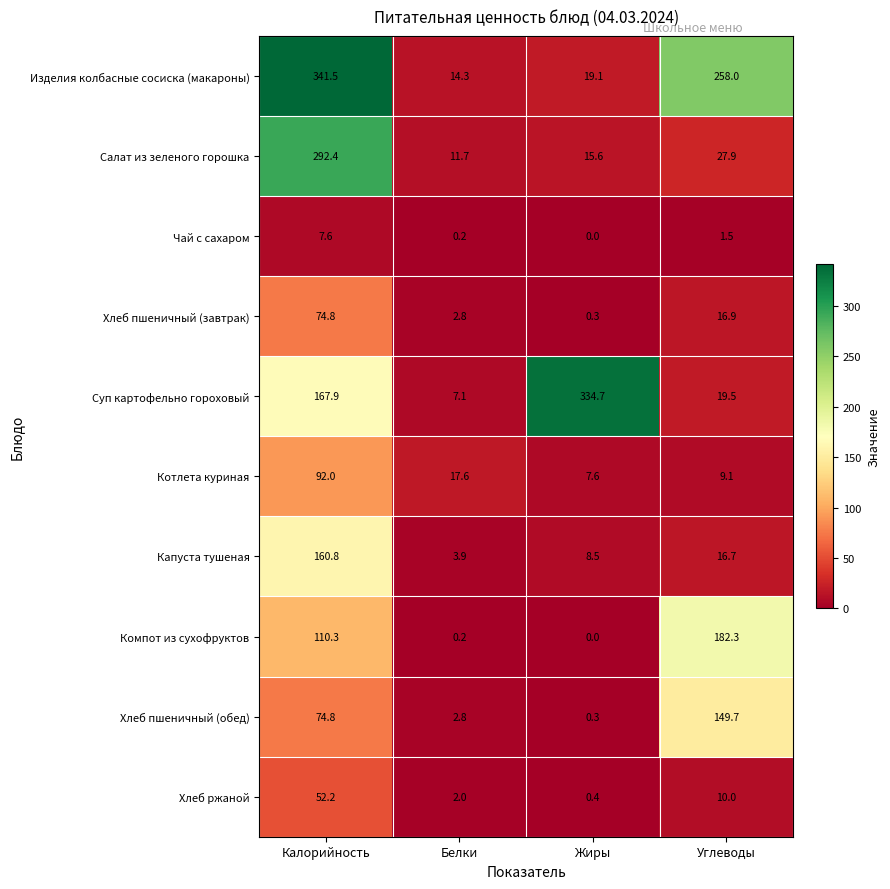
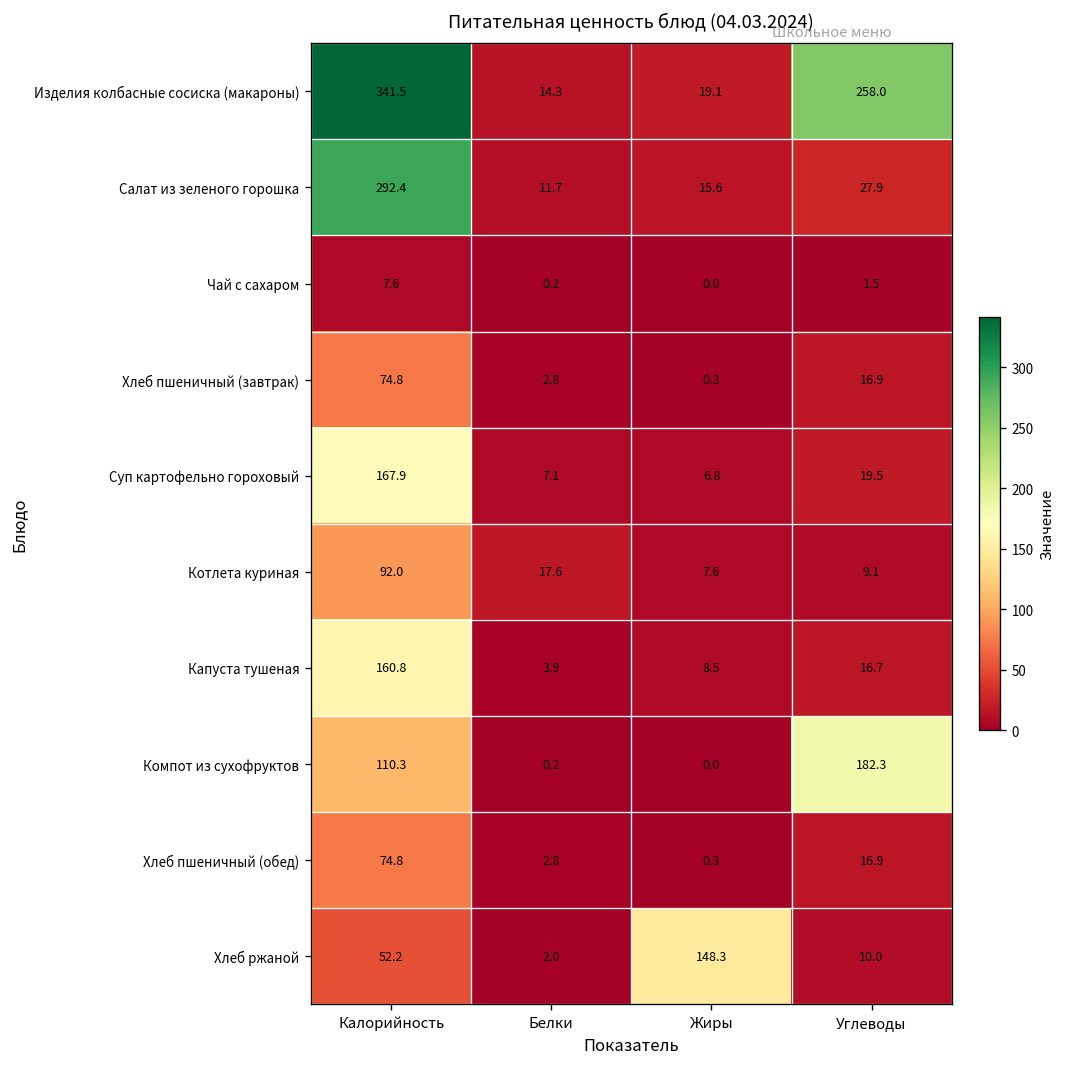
Суп картофельно гороховый, Жиры: 334.7 -> 6.8
Хлеб пшеничный (обед), Углеводы: 149.7 -> 16.9
Хлеб ржаной, Жиры: 0.4 -> 148.3
